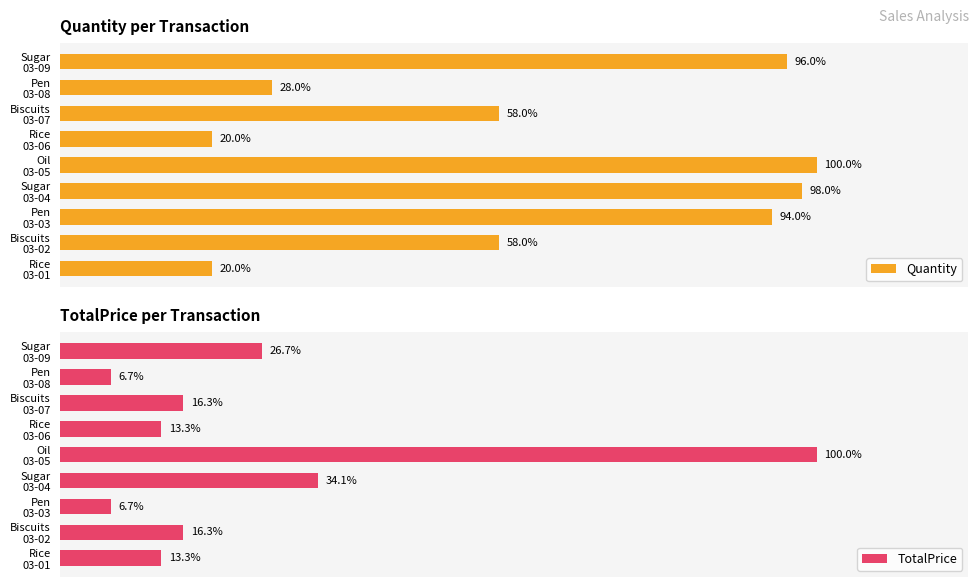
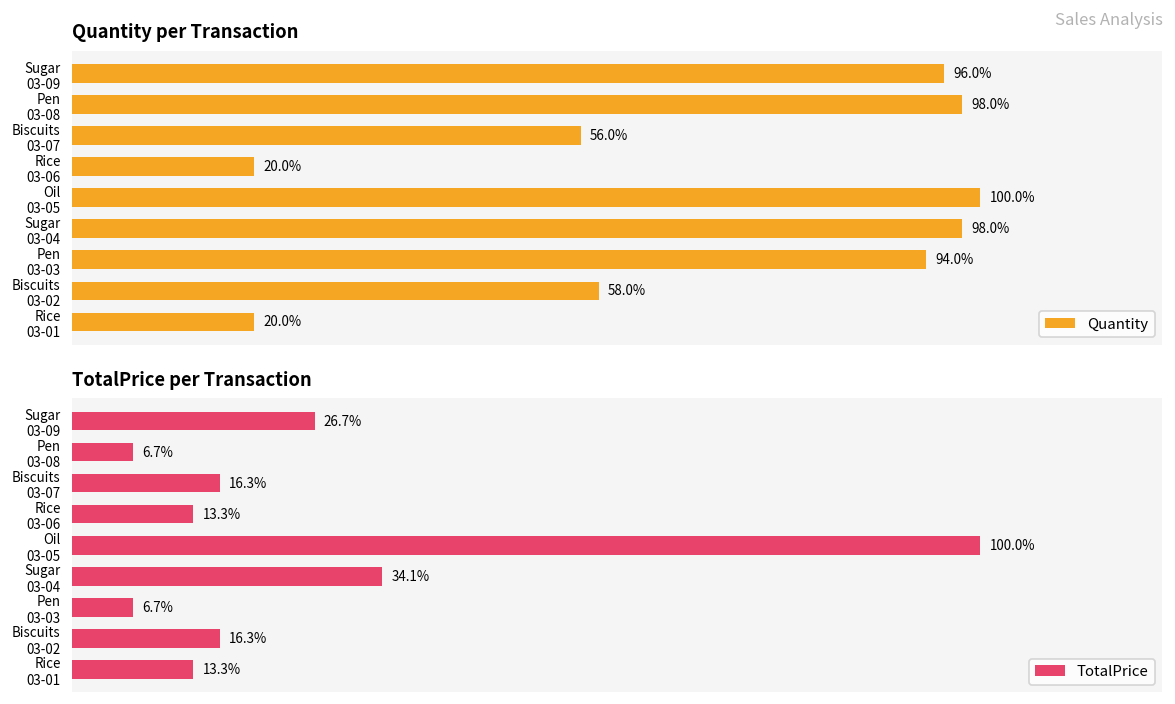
Quantity per Transaction, Pen 03-08: 28.0% -> 98.0%
Quantity per Transaction, Biscuits 03-07: 58.0% -> 56.0%
